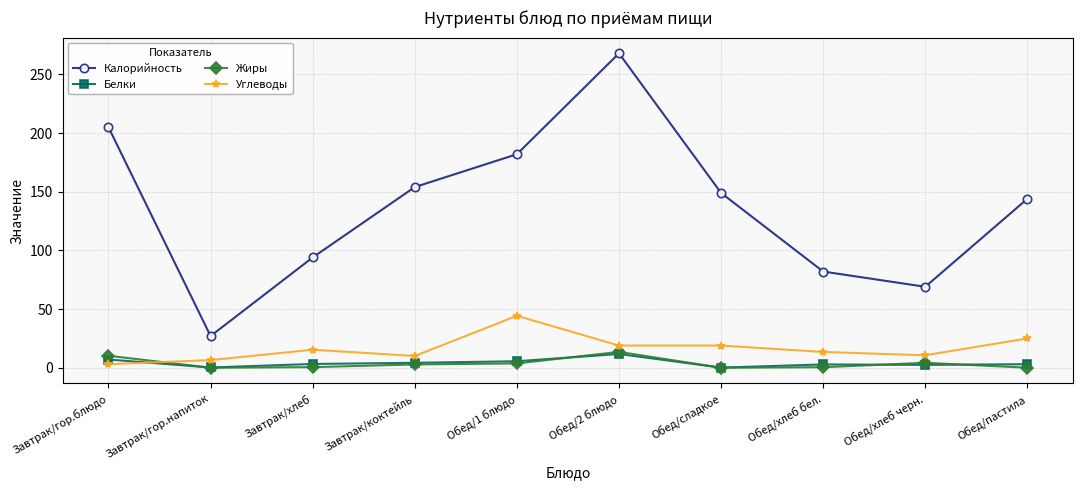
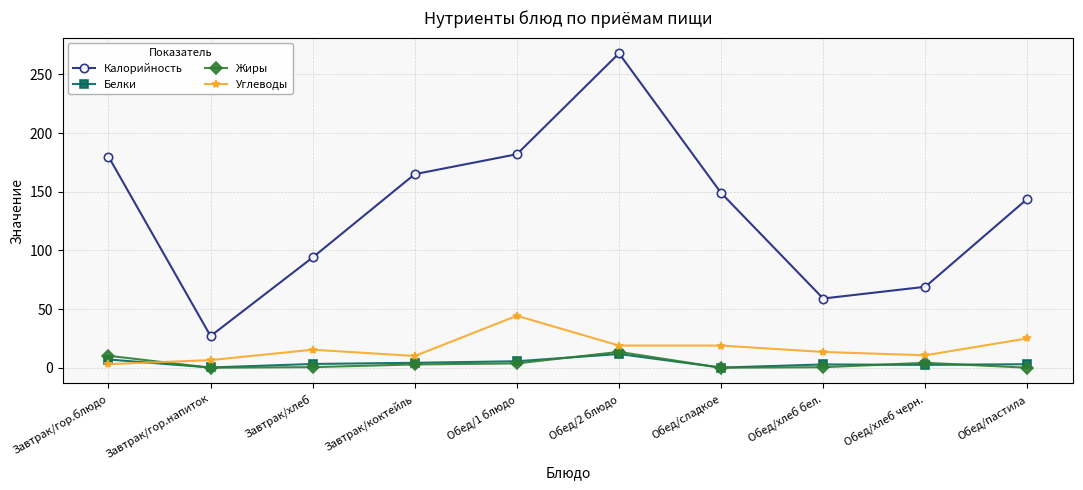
Калорийность, Завтрак/гор.блюдо: 205 -> 180
Калорийность, Завтрак/коктейль: 154 -> 165
Калорийность, Обед/хлеб бел.: 82 -> 59
